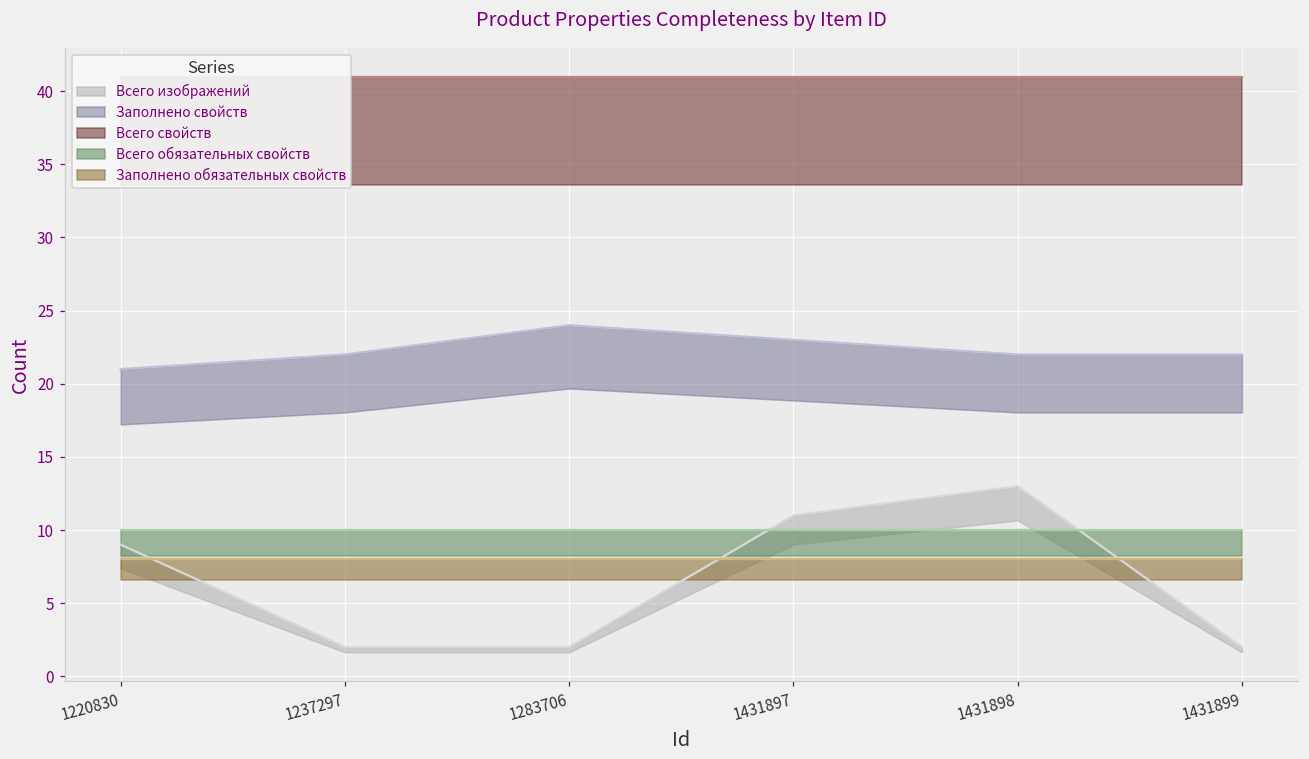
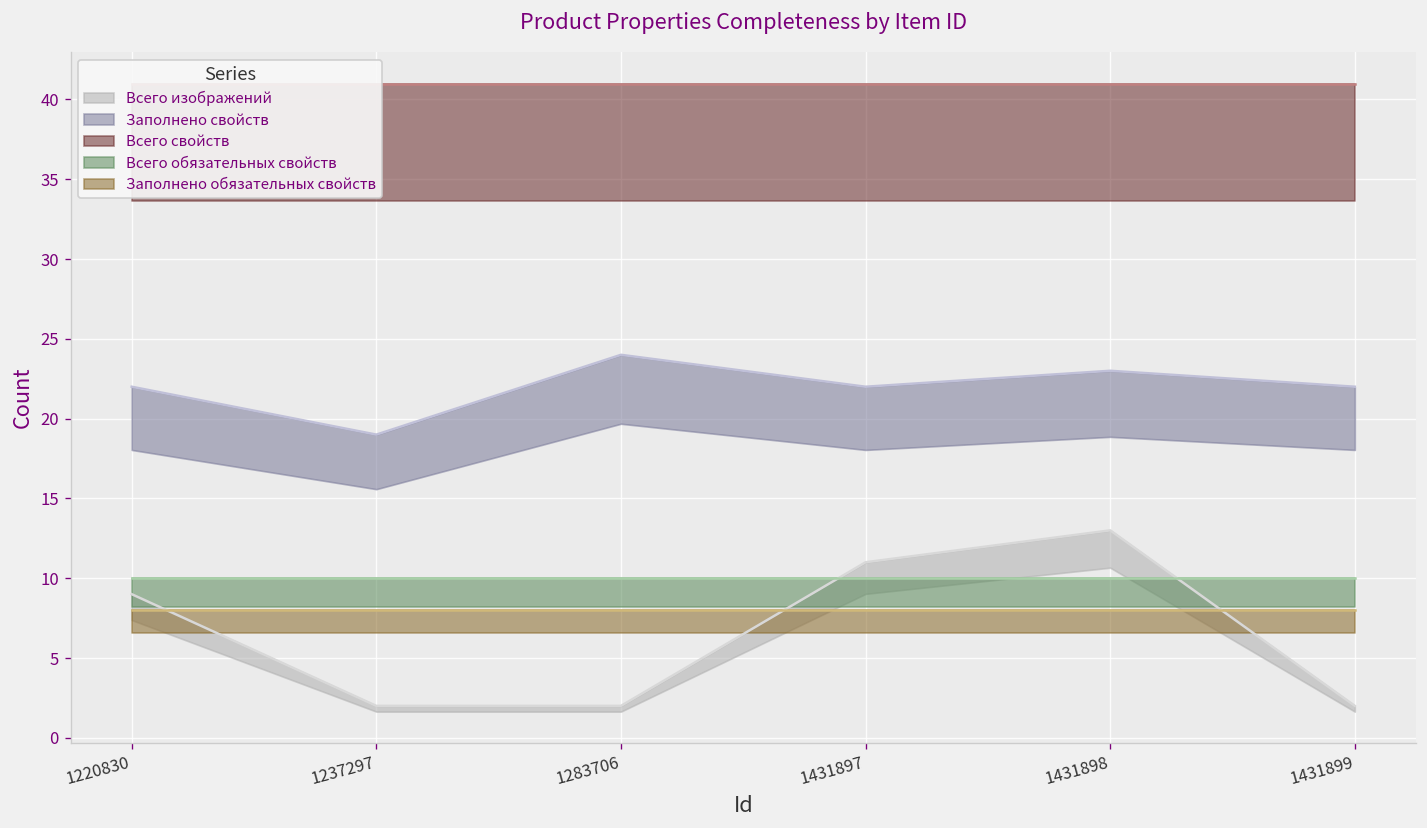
Заполнено свойств, 1220830: 21 -> 22
Заполнено свойств, 1237297: 22 -> 19
Заполнено свойств, 1431897: 23 -> 22
Заполнено свойств, 1431898: 22 -> 23
